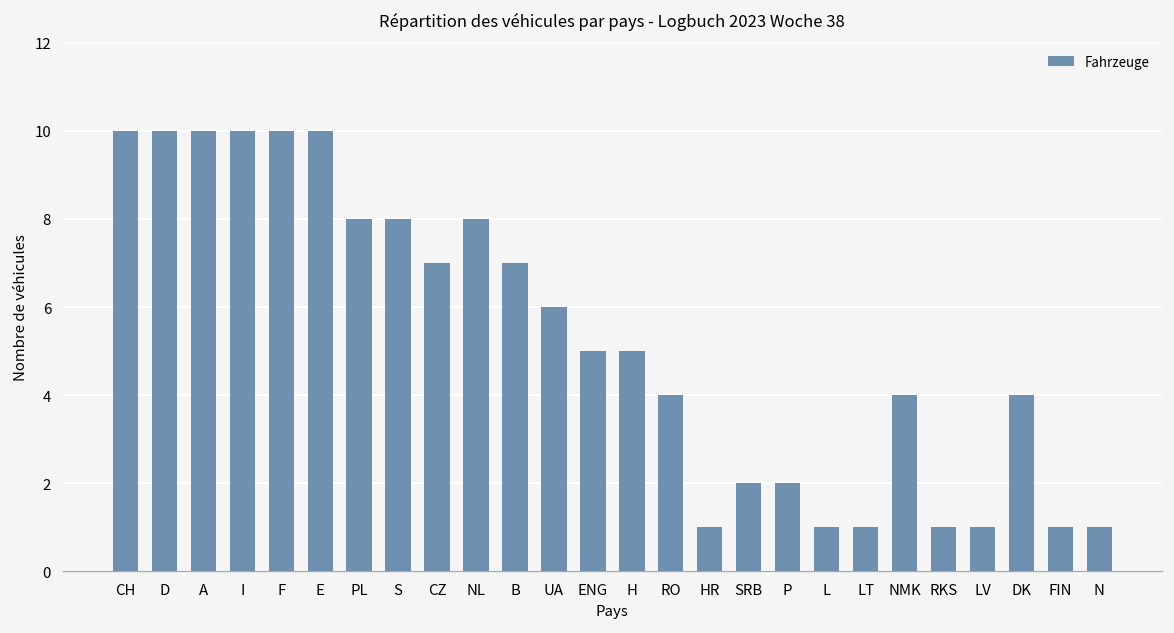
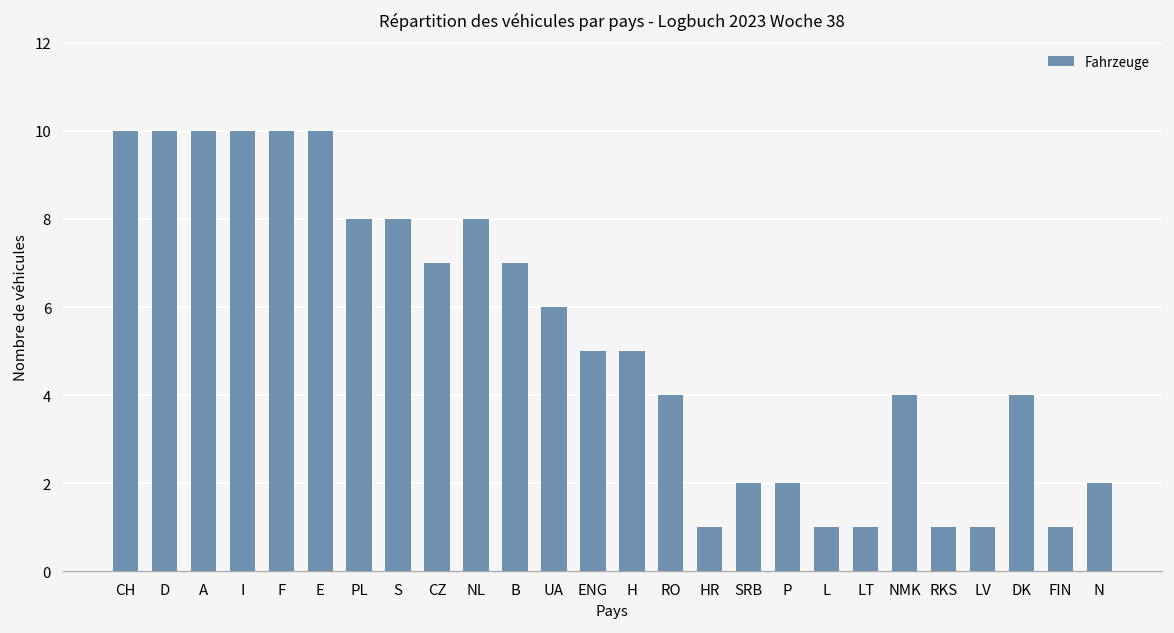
N: 1 -> 2
